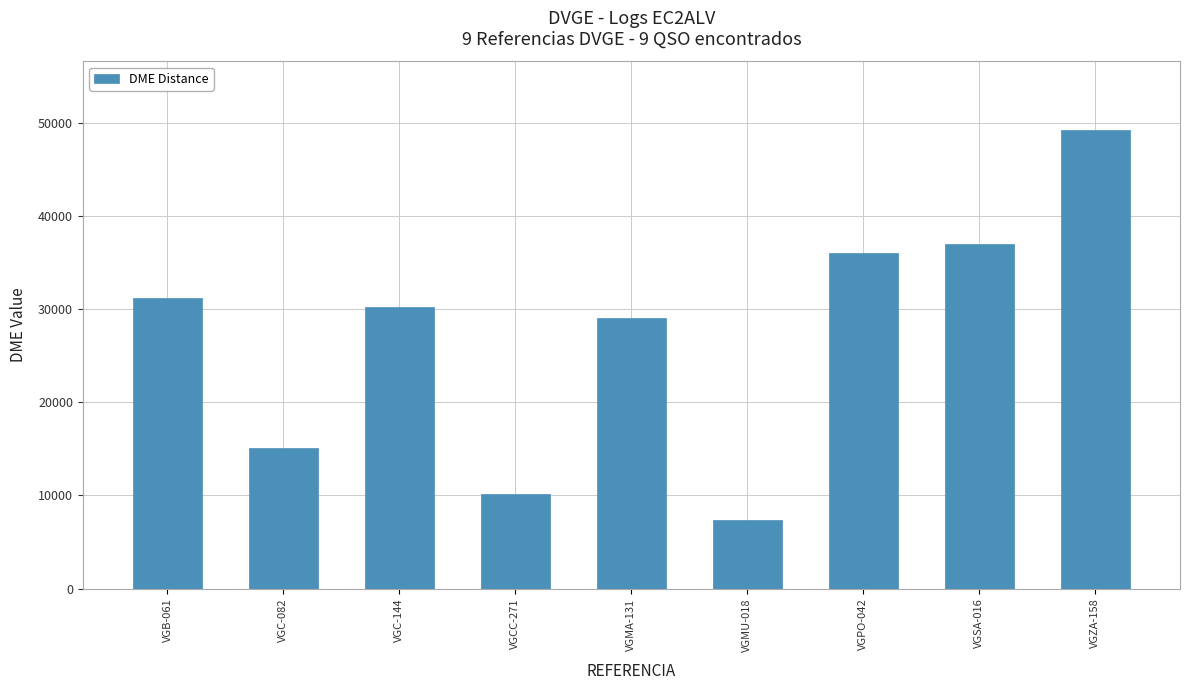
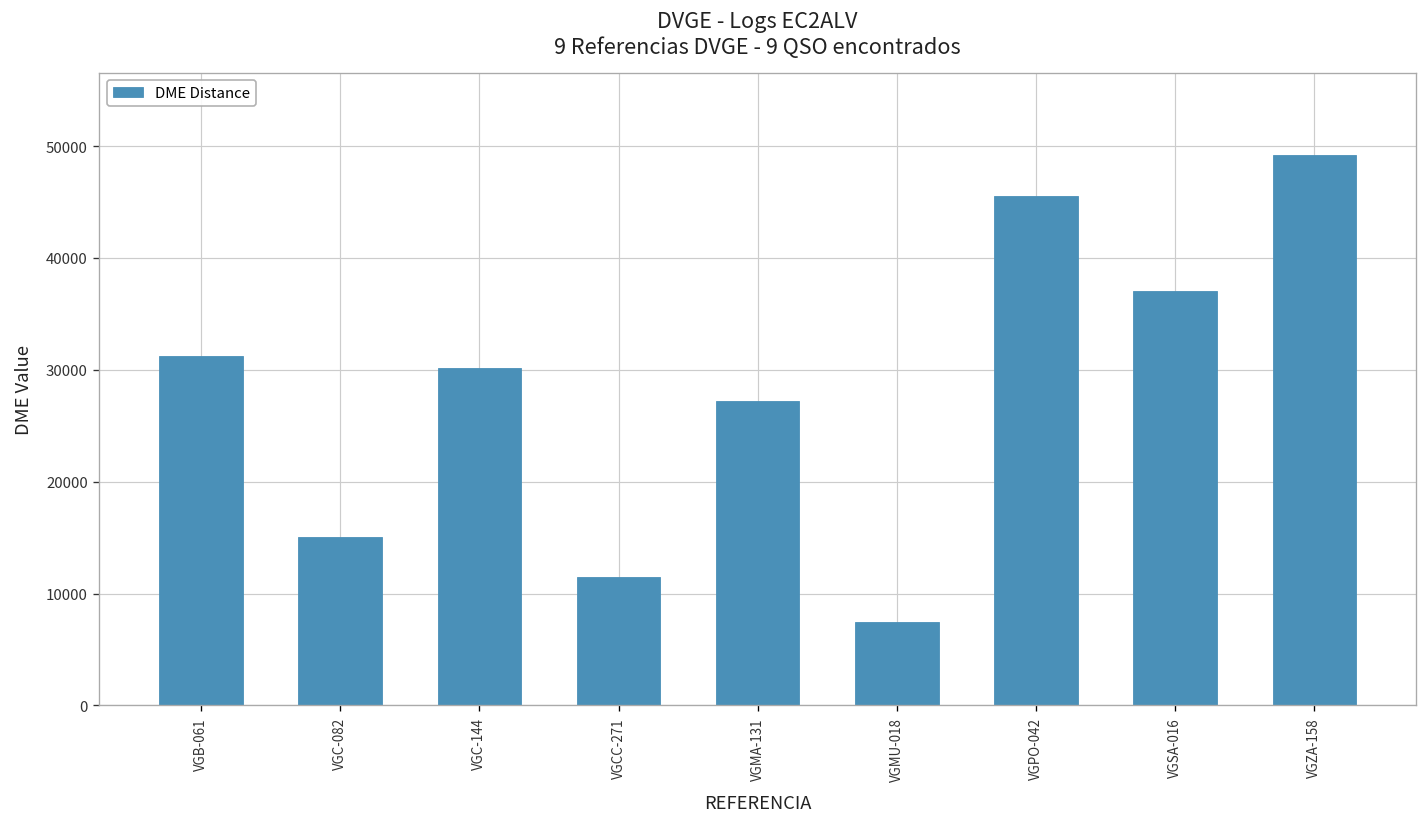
VGCC-271: 10000 -> 11000
VGMA-131: 29000 -> 27000
VGPO-042: 36000 -> 46000
